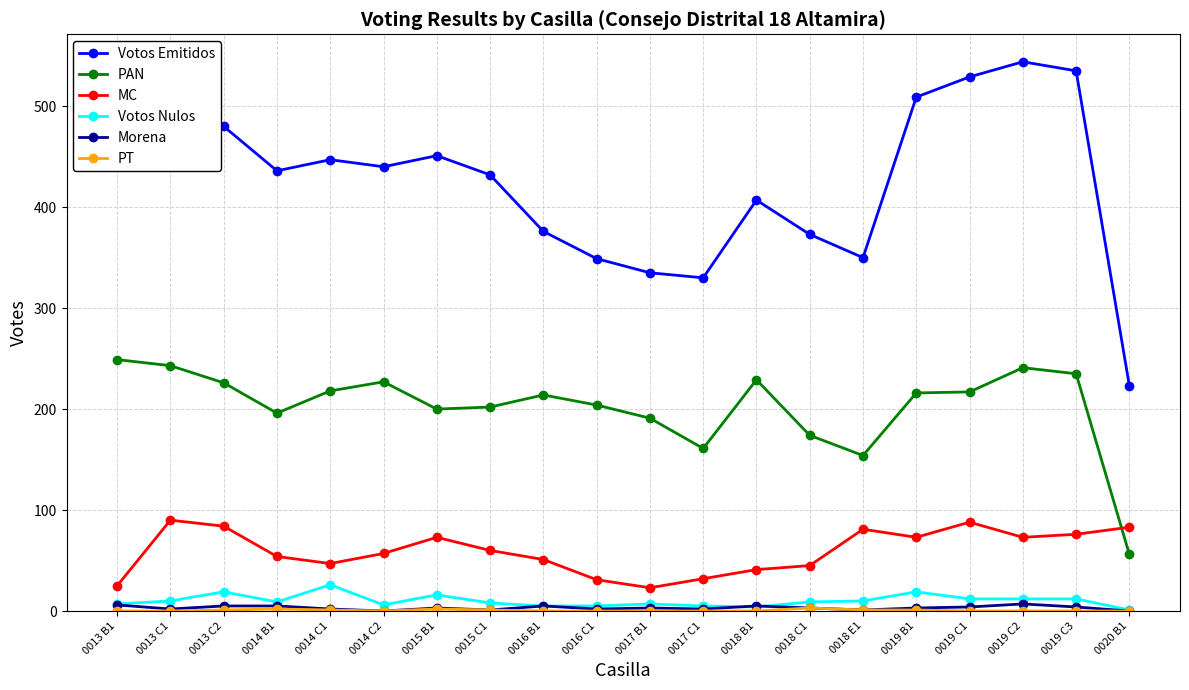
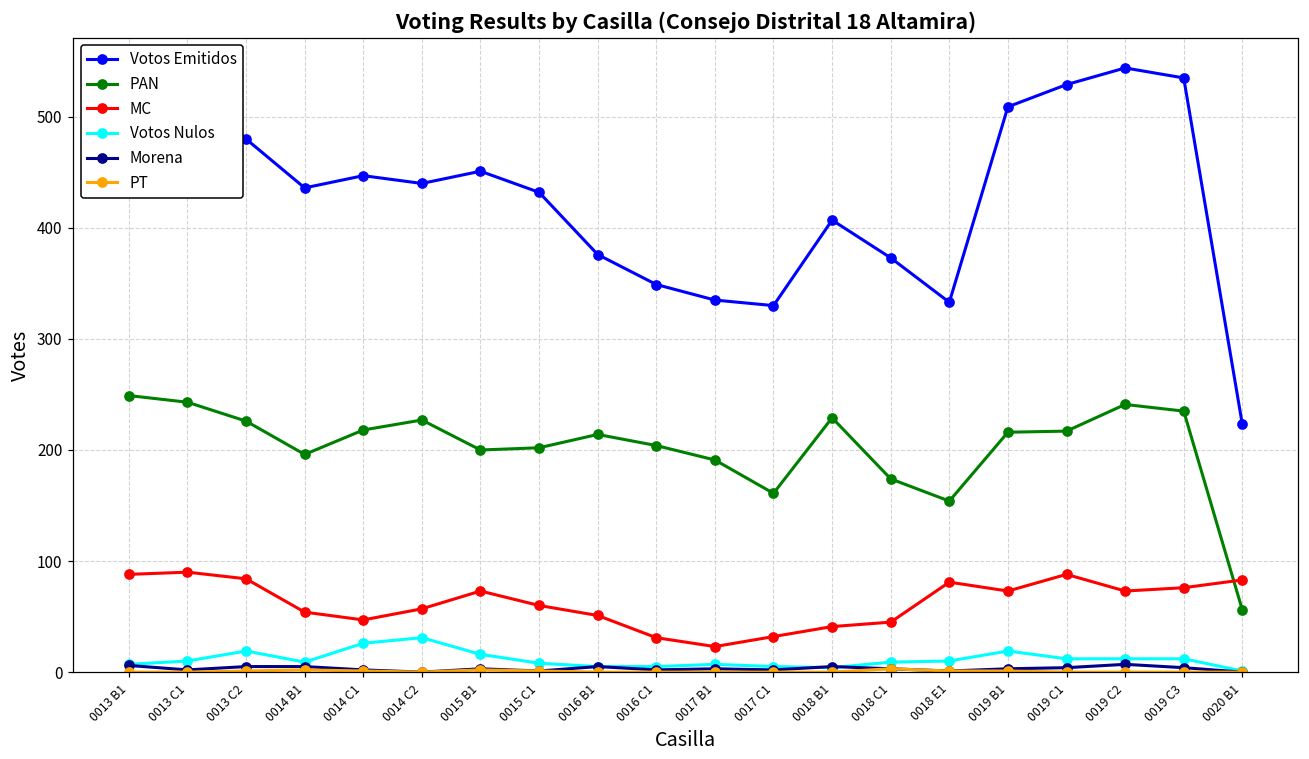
MC, 0013 B1: 25 -> 88
Votos Nulos, 0014 C2: 6 -> 31
Votos Emitidos, 0018 E1: 350 -> 333
